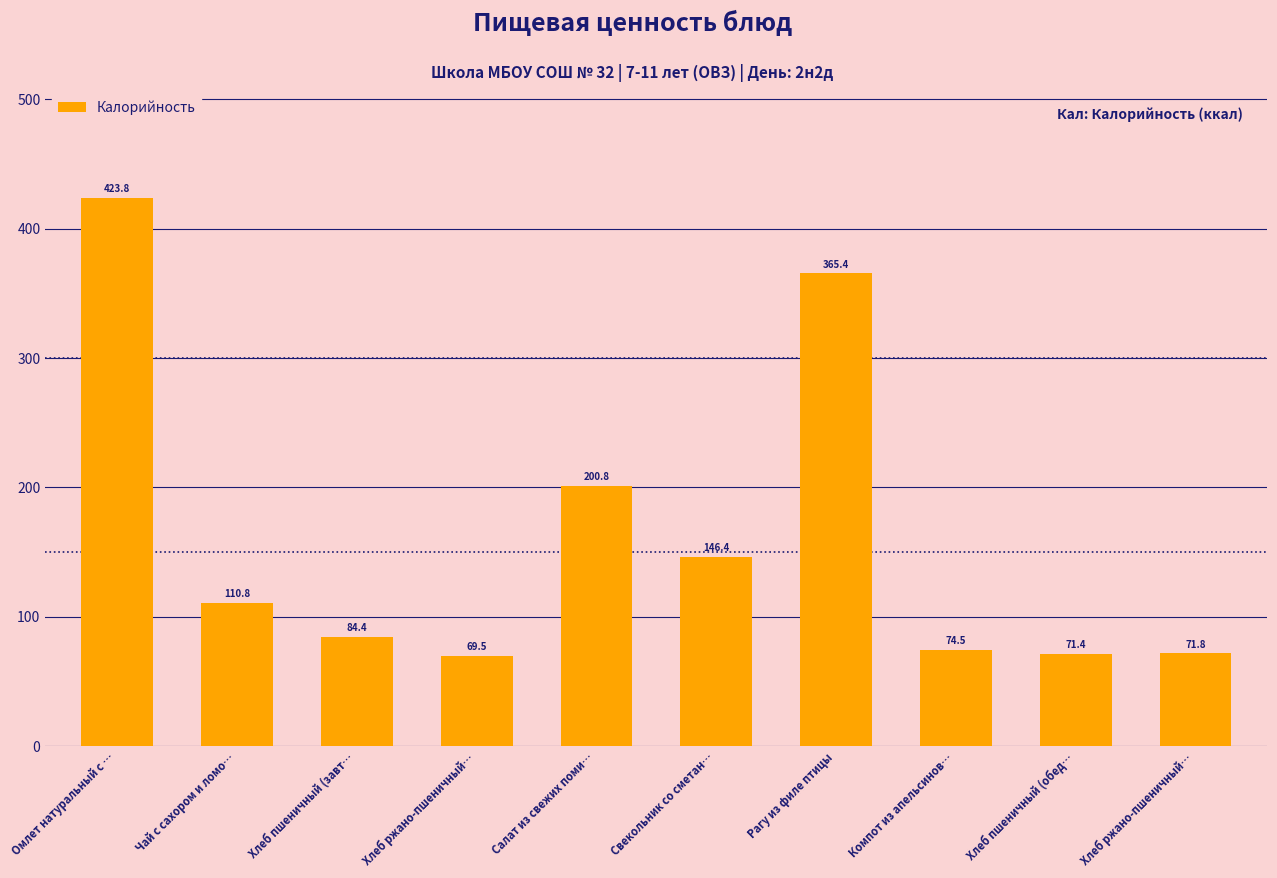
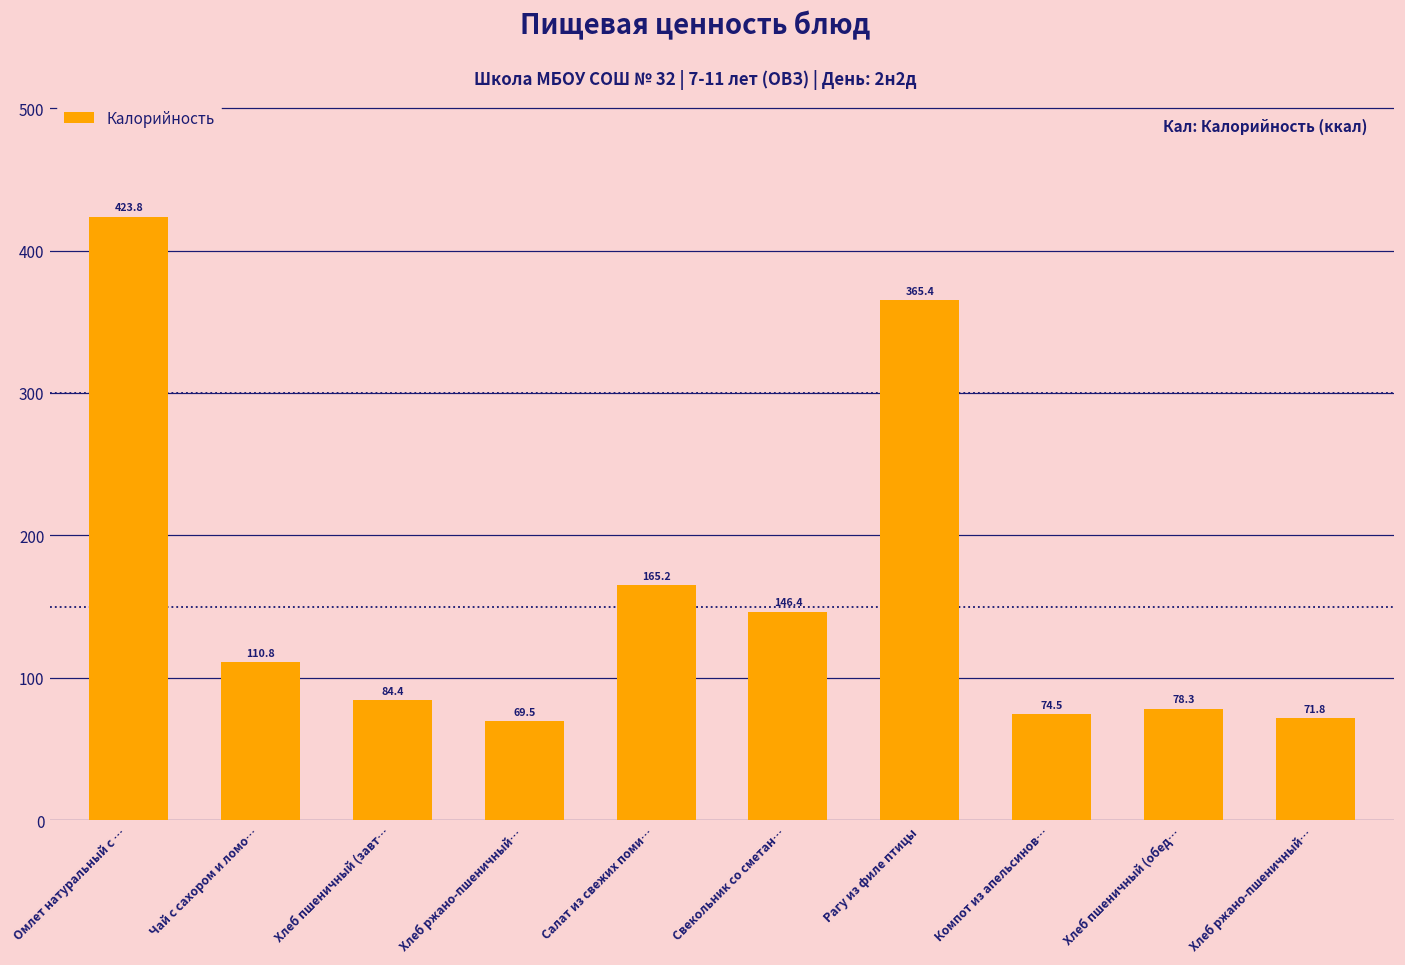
Салат из свежих поми…: 200.8 -> 165.2
Хлеб пшеничный (обед…: 71.4 -> 78.3
